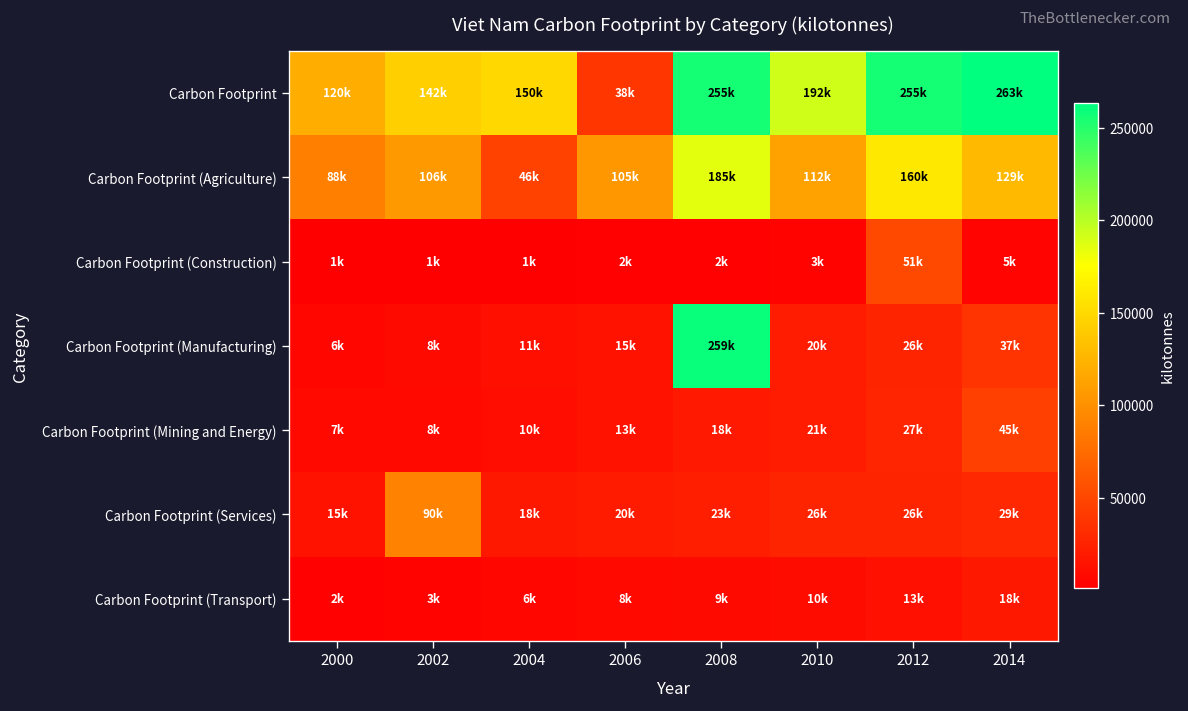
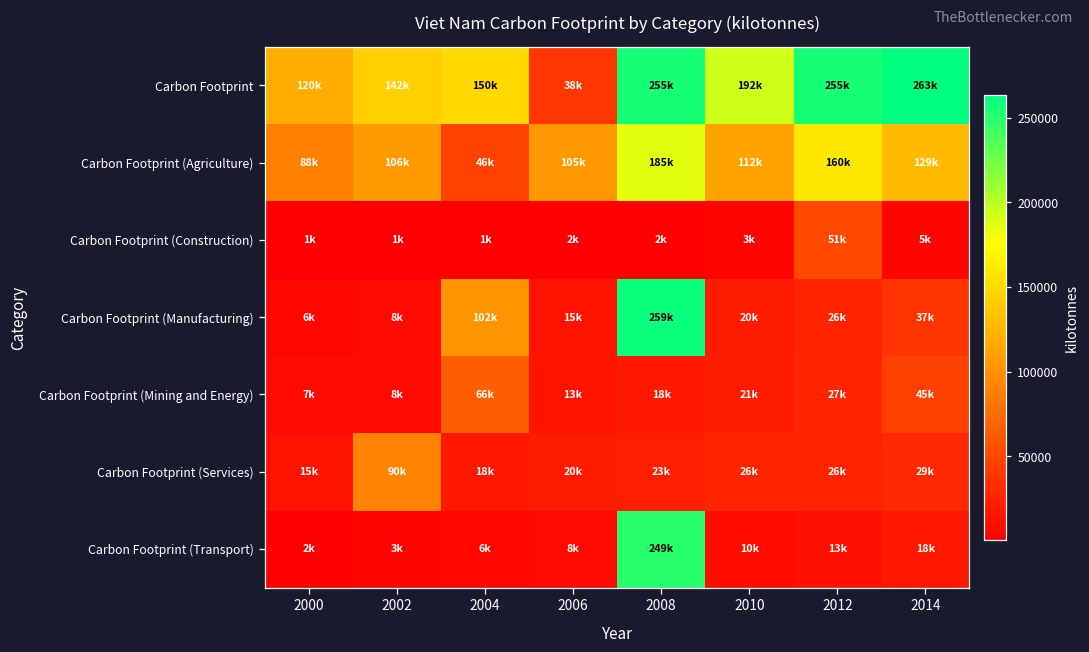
Carbon Footprint (Manufacturing), 2004: 11k -> 102k
Carbon Footprint (Mining and Energy), 2004: 10k -> 66k
Carbon Footprint (Transport), 2008: 9k -> 249k
